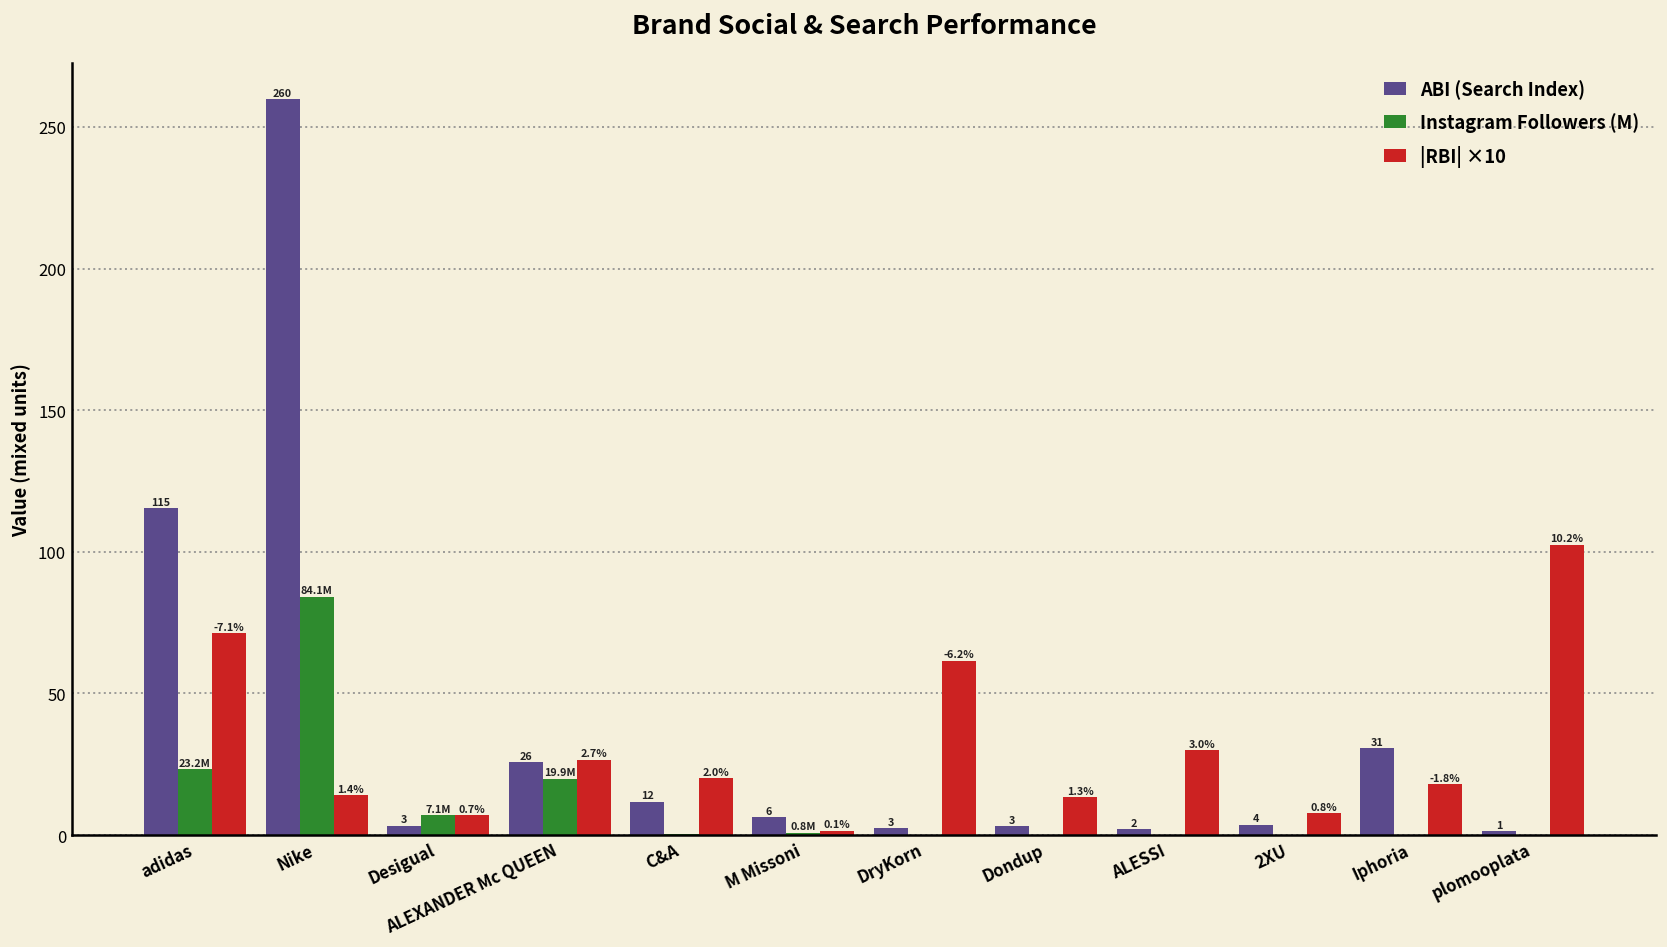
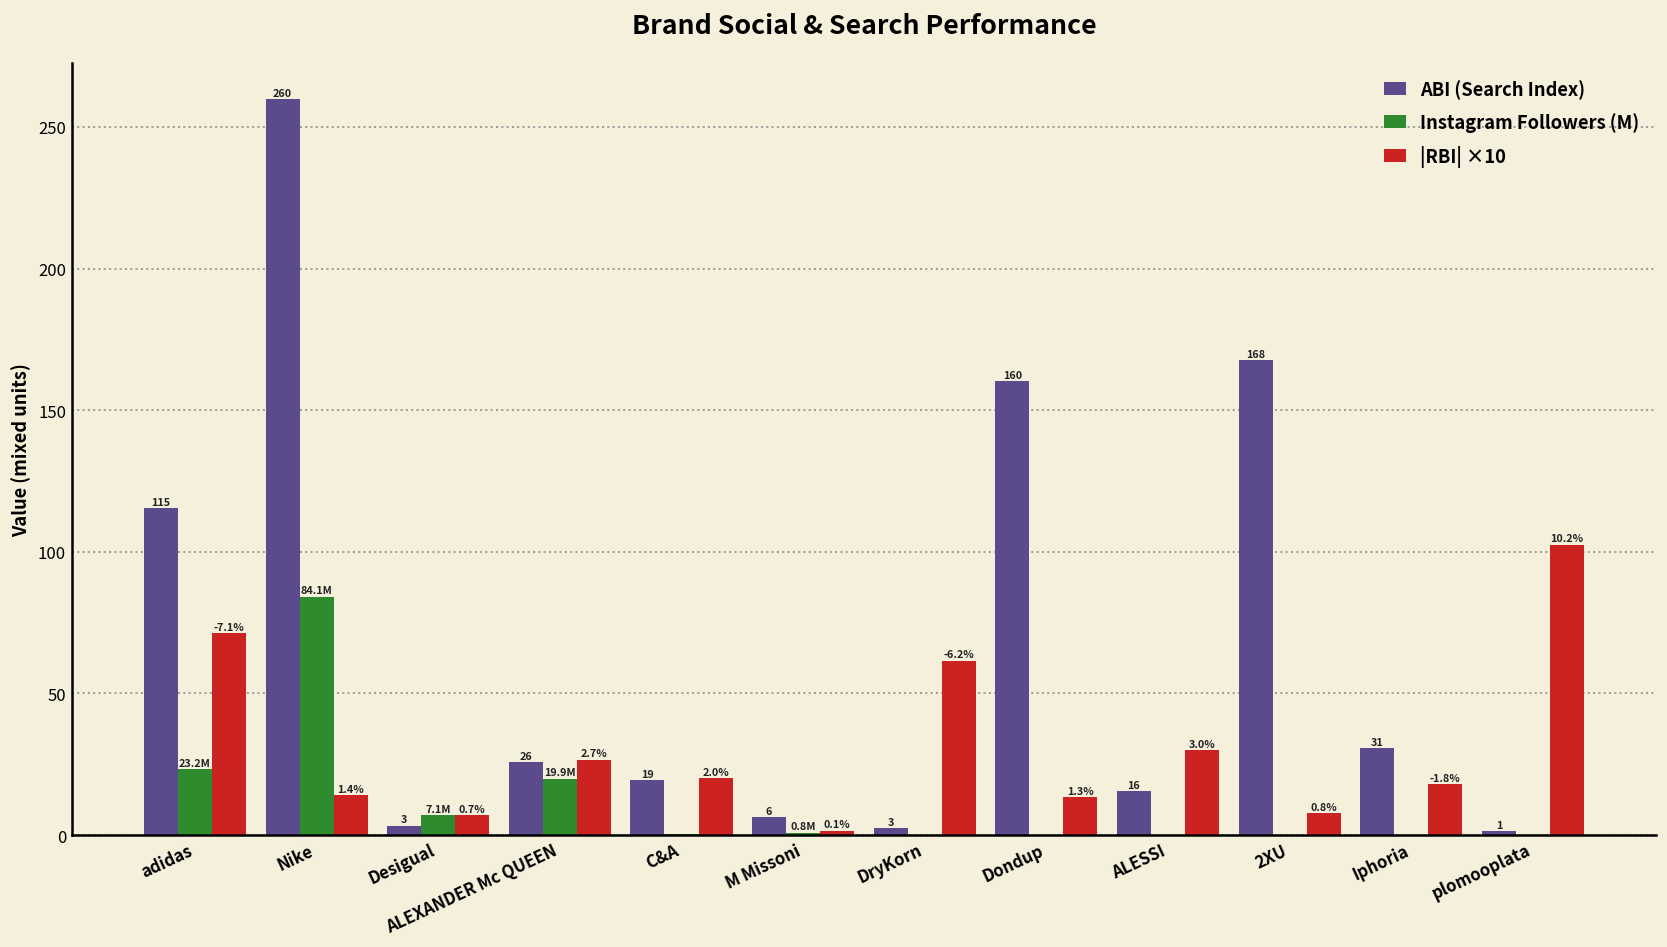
ABI (Search Index), C&A: 12 -> 19
ABI (Search Index), Dondup: 3 -> 160
ABI (Search Index), ALESSI: 2 -> 16
ABI (Search Index), 2XU: 4 -> 168
